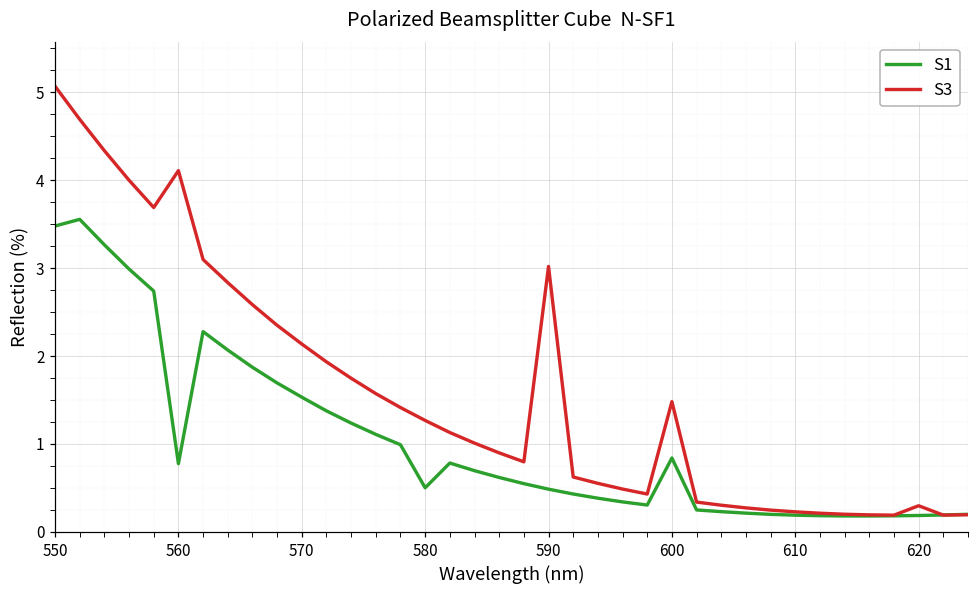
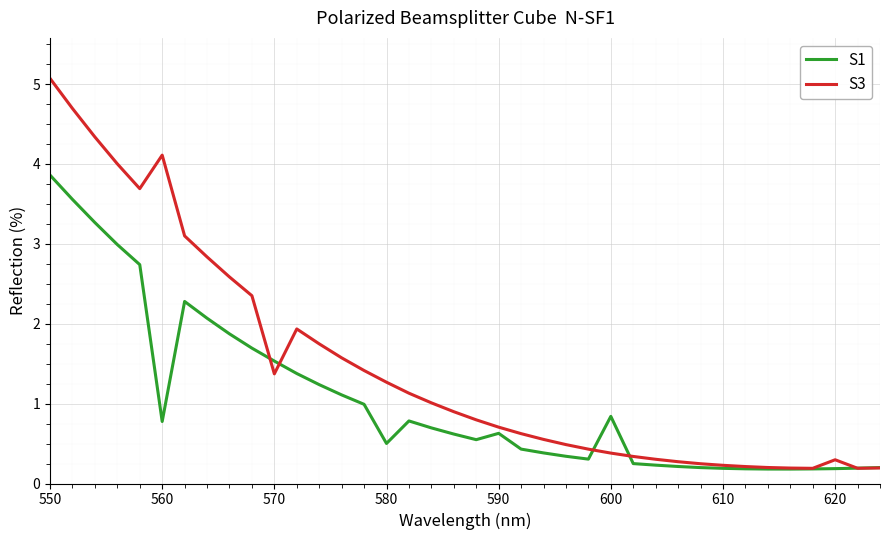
S1, 550: 3.5 -> 3.9
S3, 570: 2.1 -> 1.4
S1, 590: 0.5 -> 0.6
S3, 590: 3.0 -> 0.7
S3, 600: 1.5 -> 0.4
